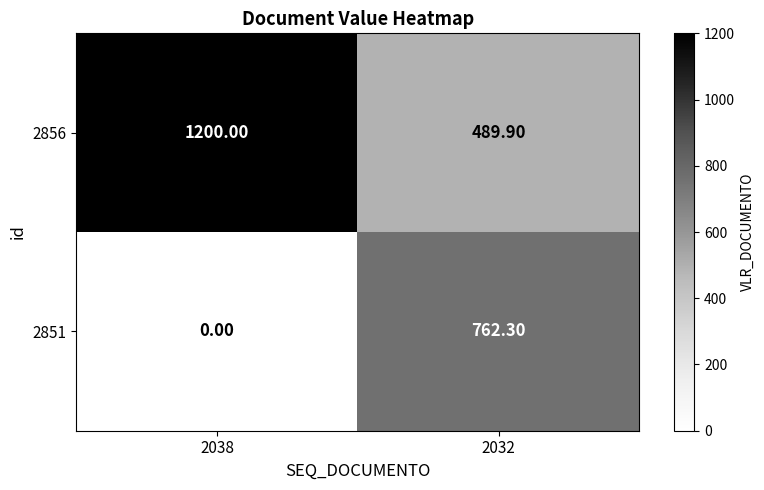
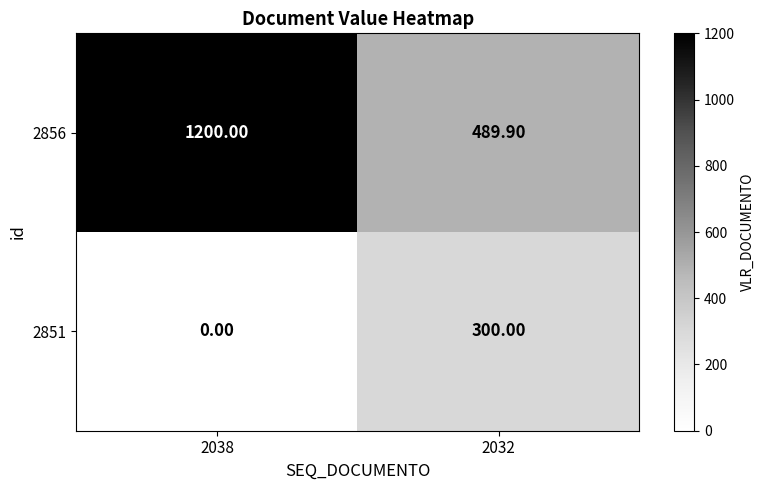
2851, 2032: 762.30 -> 300.00
